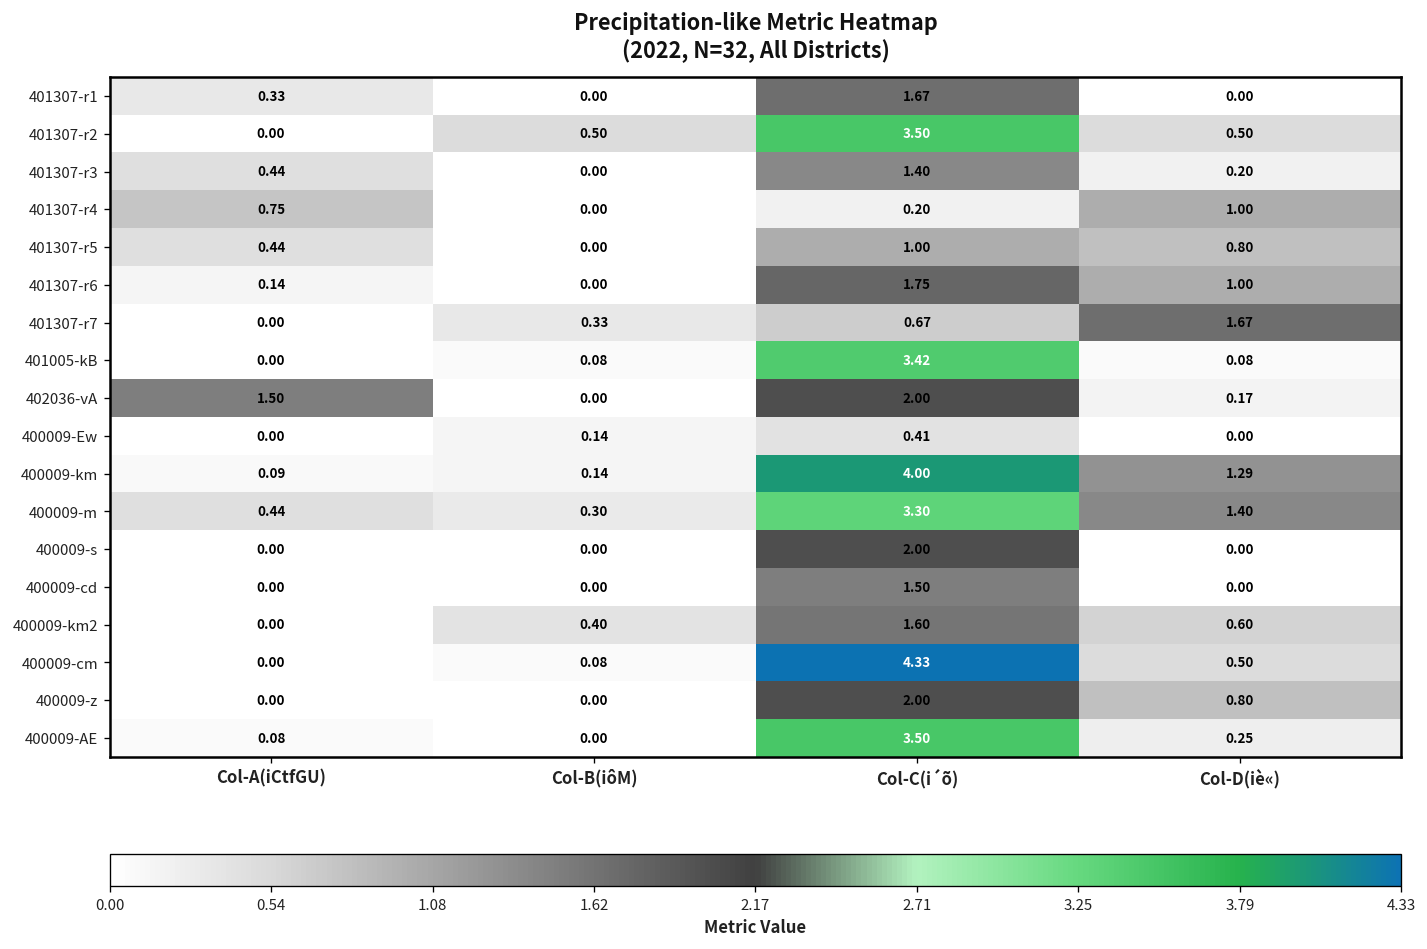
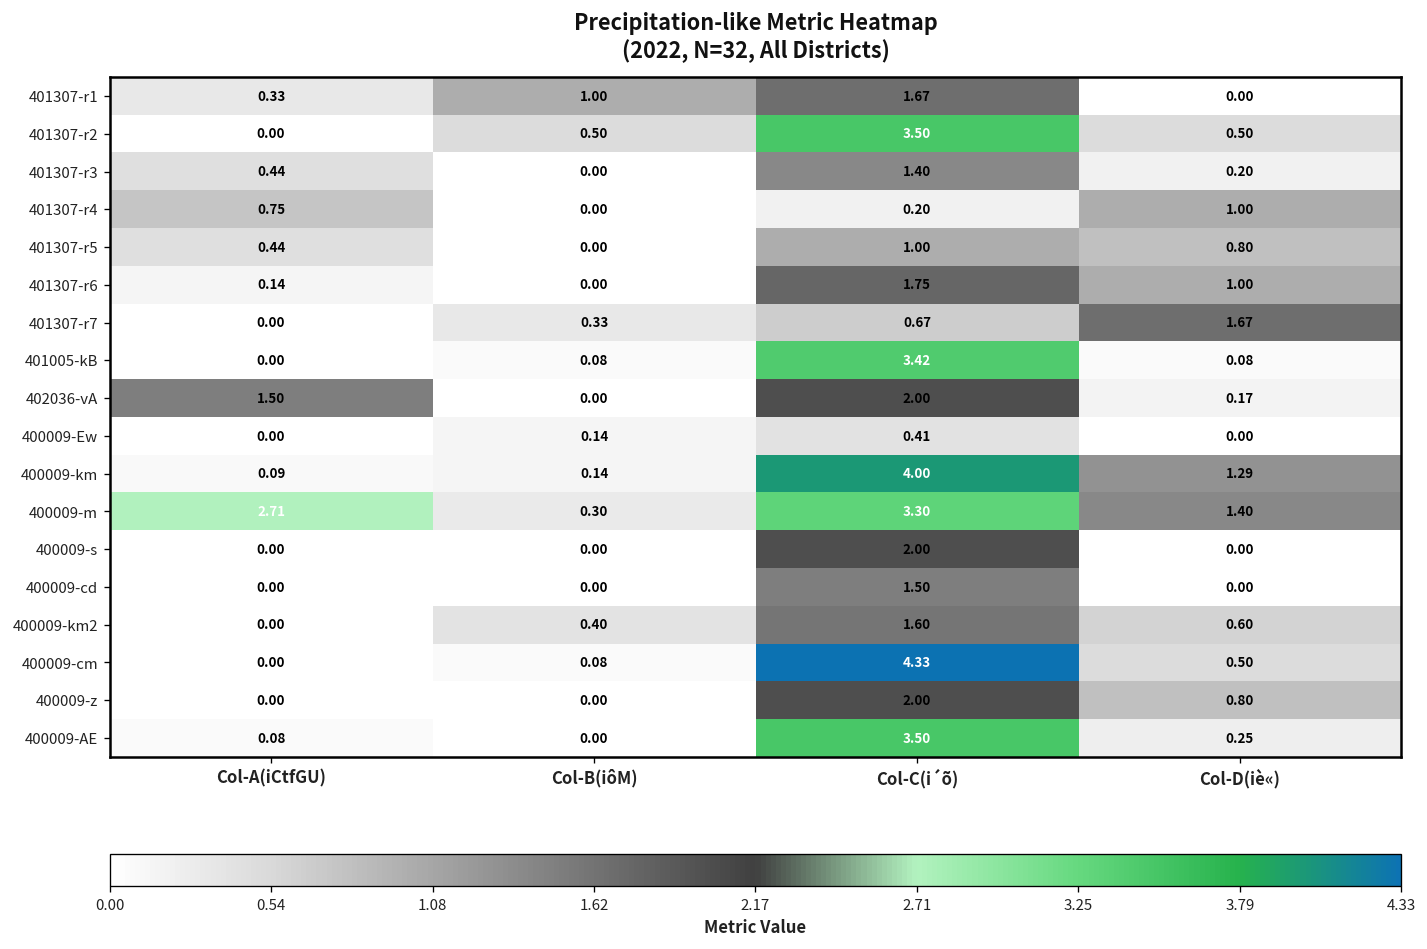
401307-r1, Col-B(iôM): 0.00 -> 1.00
400009-m, Col-A(iCtfGU): 0.44 -> 2.71
